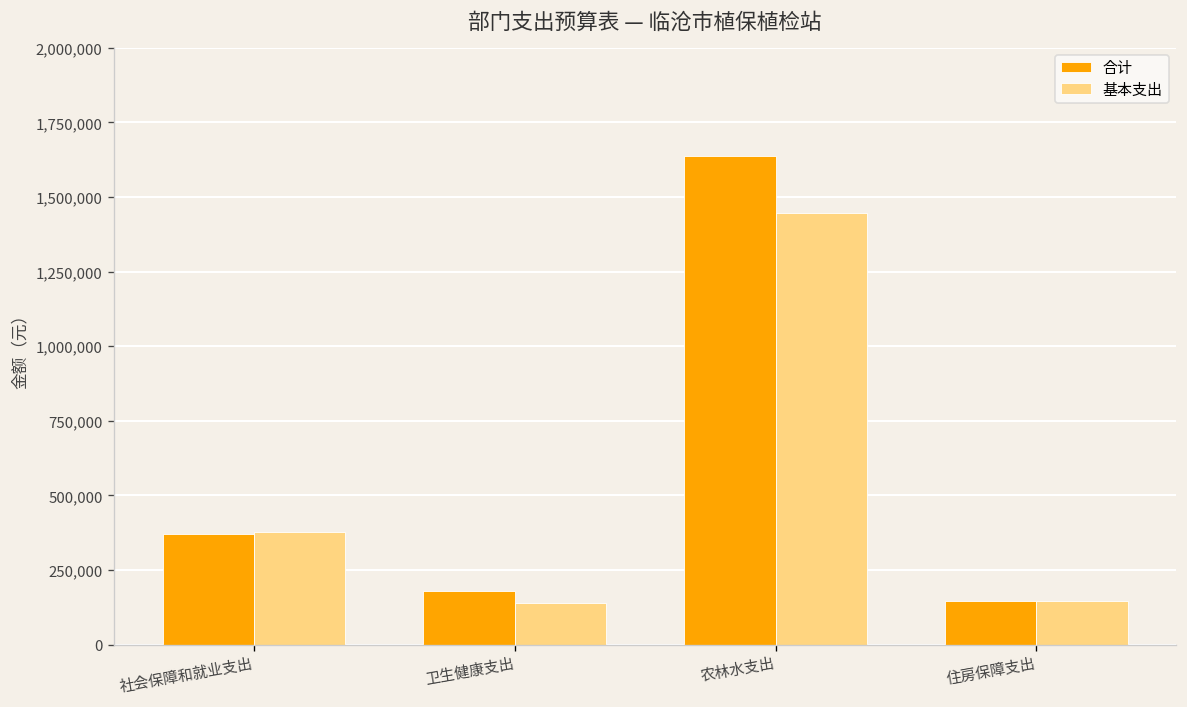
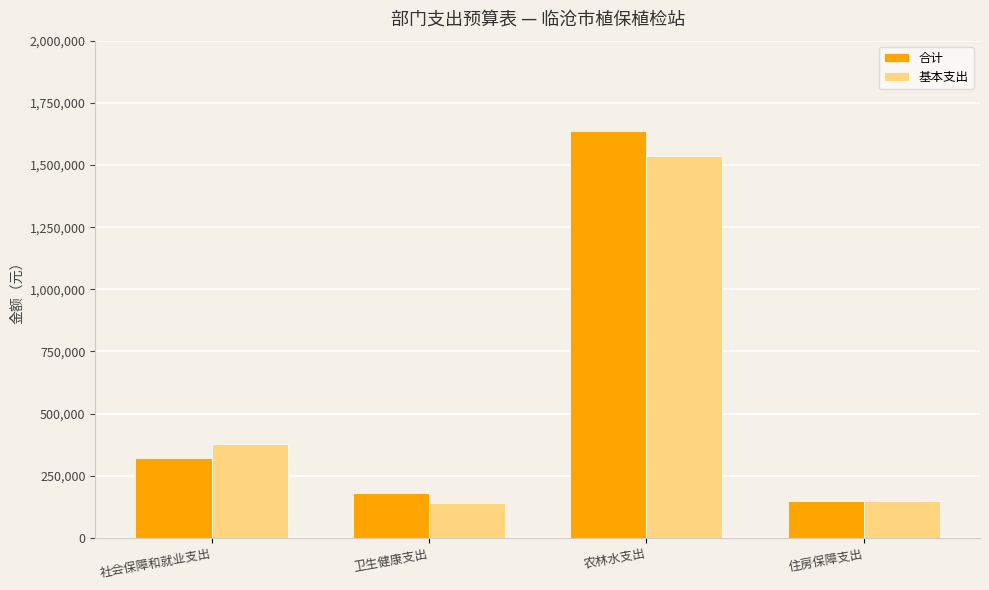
合计, 社会保障和就业支出: 370,000 -> 320,000
基本支出, 农林水支出: 1,440,000 -> 1,540,000
